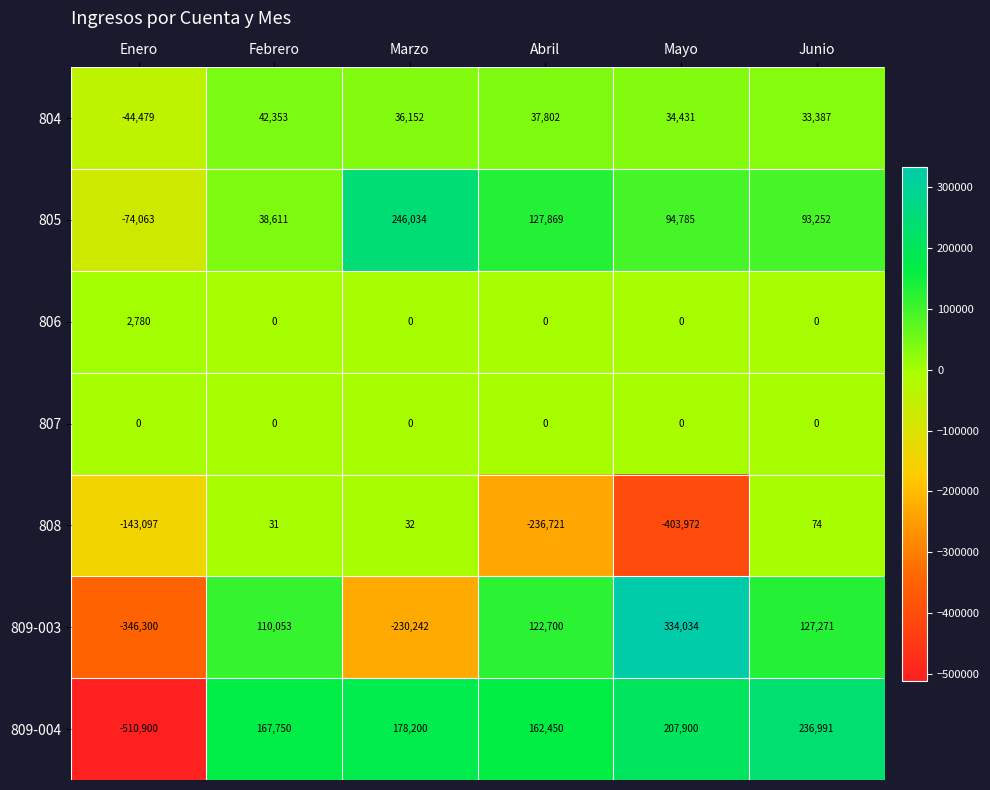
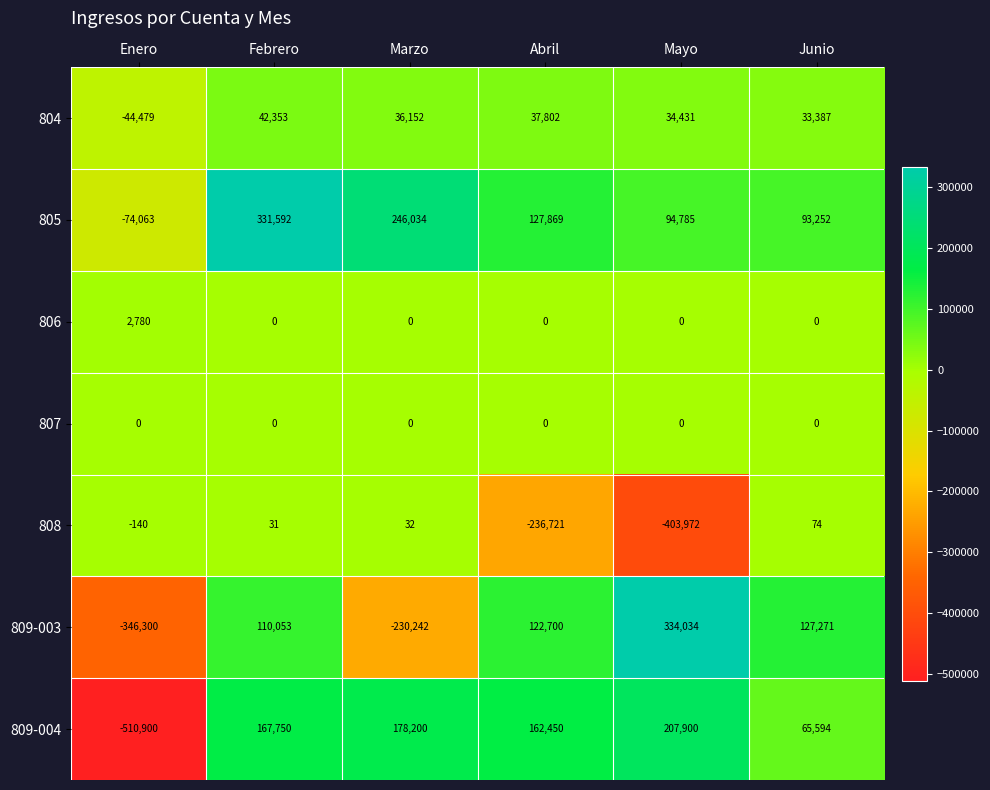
805, Febrero: 38,611 -> 331,592
808, Enero: -143,097 -> -140
809-004, Junio: 236,991 -> 65,594
